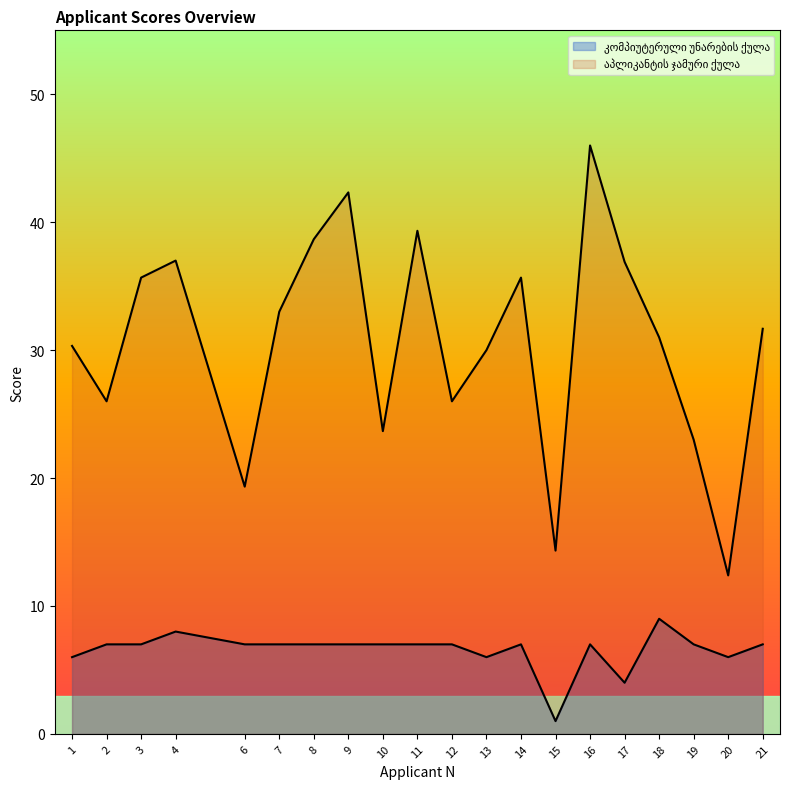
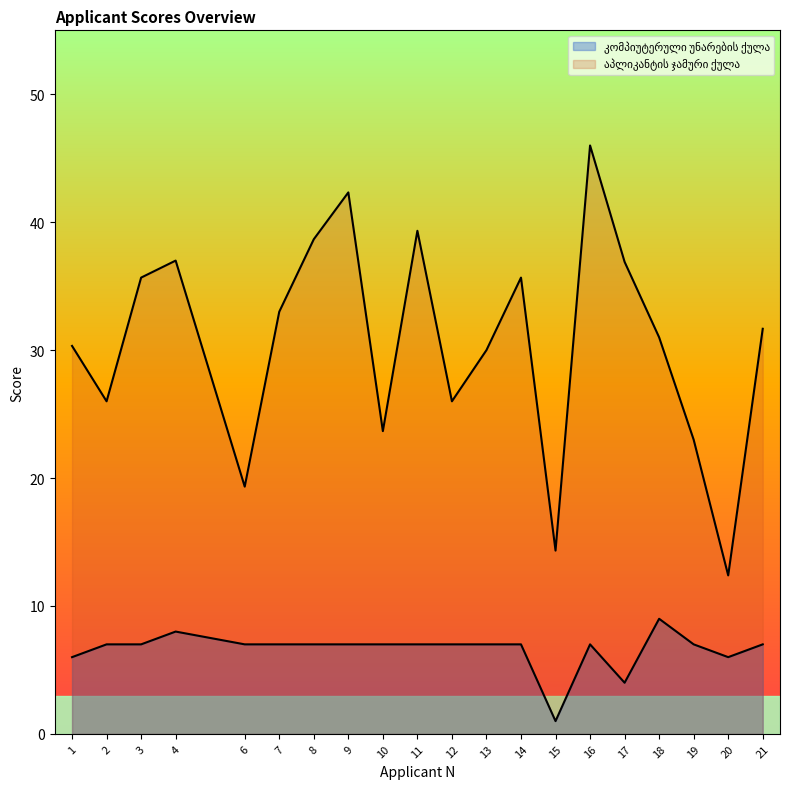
კომპიუტერული უნარების ქულა, 13: 6 -> 7
